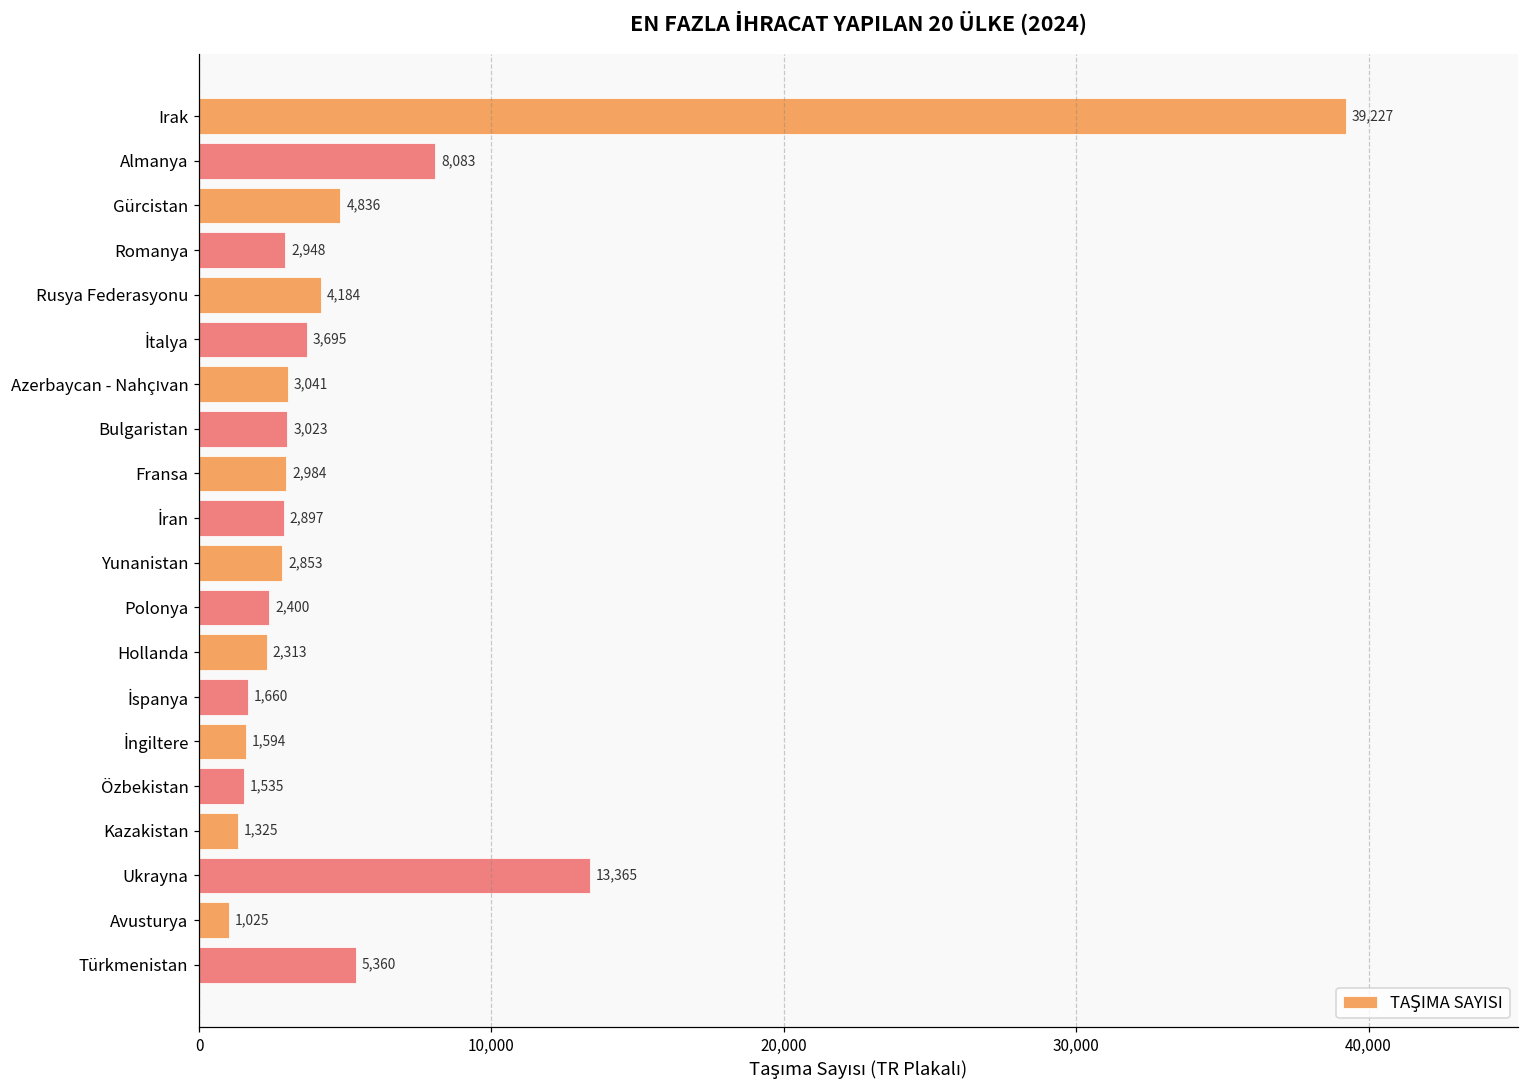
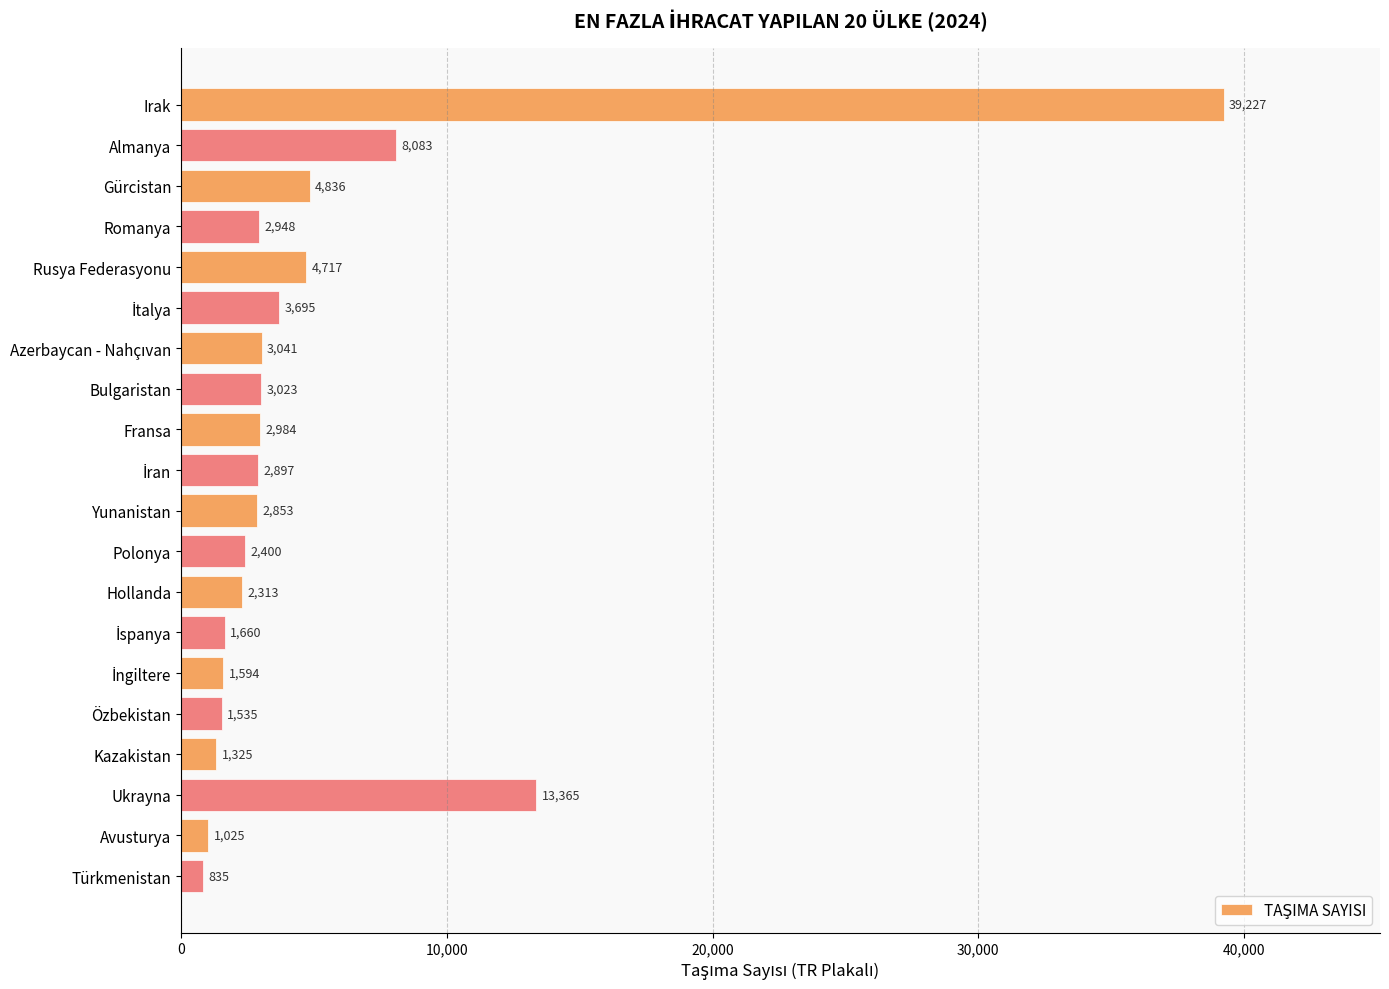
Rusya Federasyonu: 4,184 -> 4,717
Türkmenistan: 5,360 -> 835
